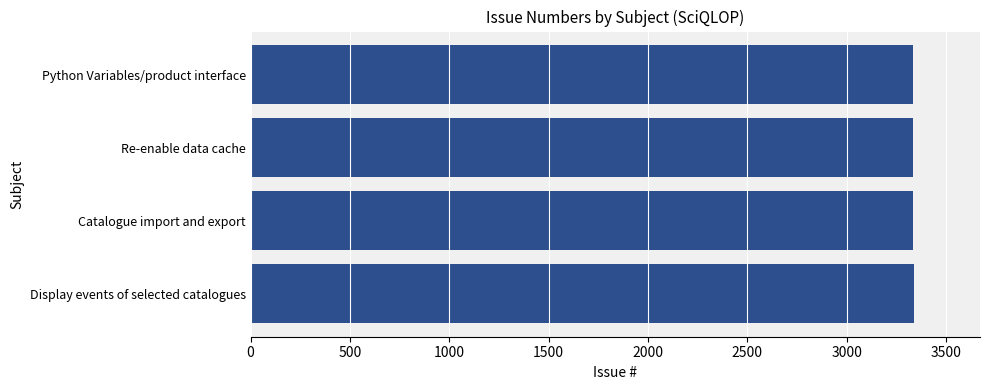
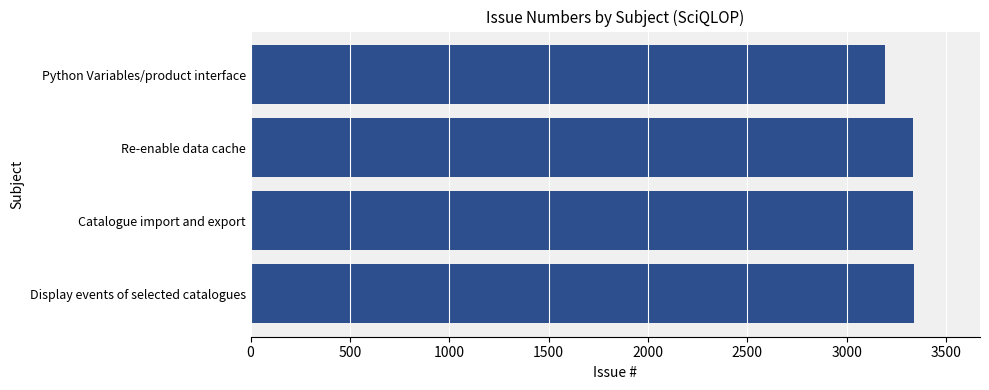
Python Variables/product interface: 3330 -> 3190
